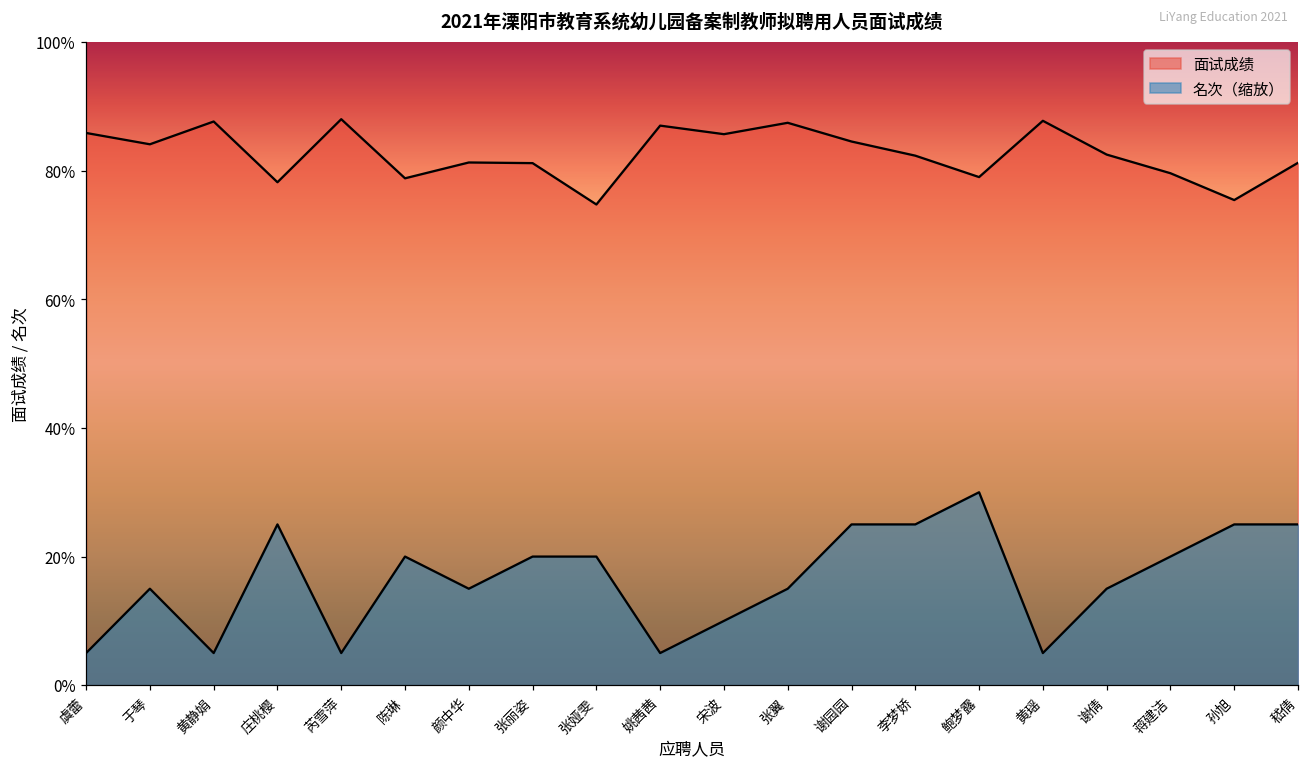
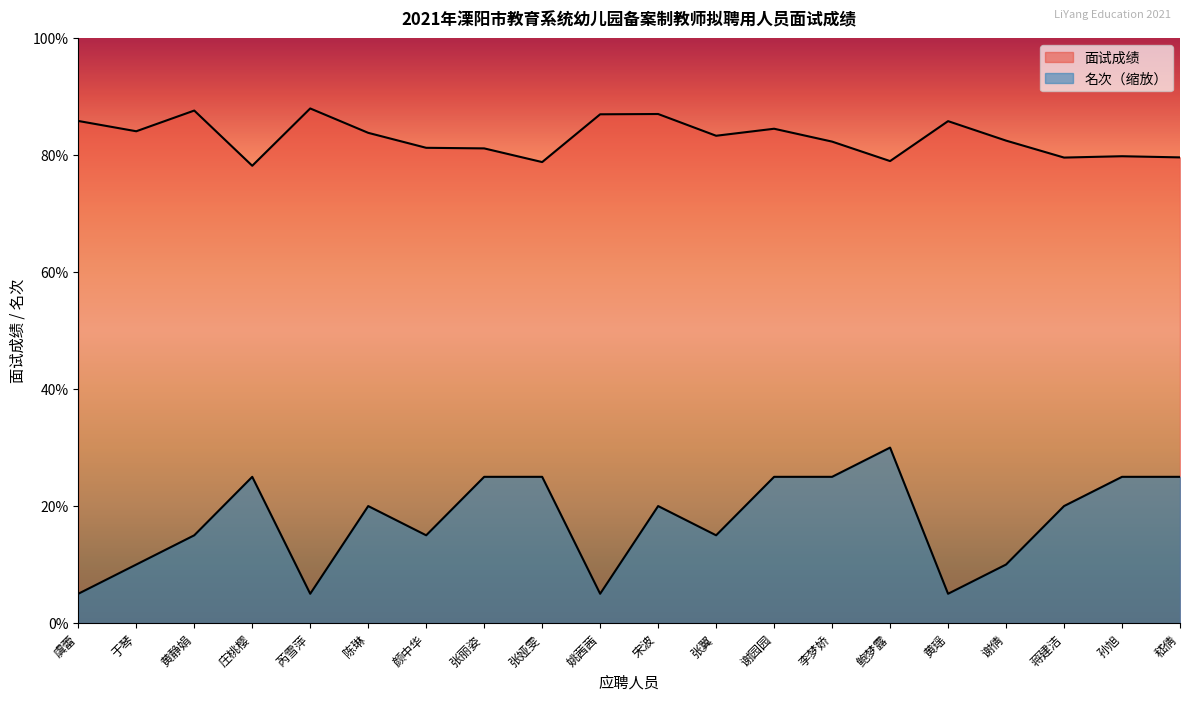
名次（缩放）, 于琴: 15% -> 10%
名次（缩放）, 黄静娟: 5% -> 15%
面试成绩, 陈琳: 79% -> 84%
名次（缩放）, 张丽姿: 20% -> 25%
面试成绩, 张娅雯: 75% -> 79%
名次（缩放）, 张娅雯: 20% -> 25%
面试成绩, 宋波: 86% -> 87%
名次（缩放）, 宋波: 10% -> 20%
面试成绩, 张翼: 87% -> 83%
面试成绩, 黄瑶: 88% -> 86%
名次（缩放）, 谢倩: 15% -> 10%
面试成绩, 孙旭: 75% -> 80%
面试成绩, 嵇倩: 81% -> 80%
